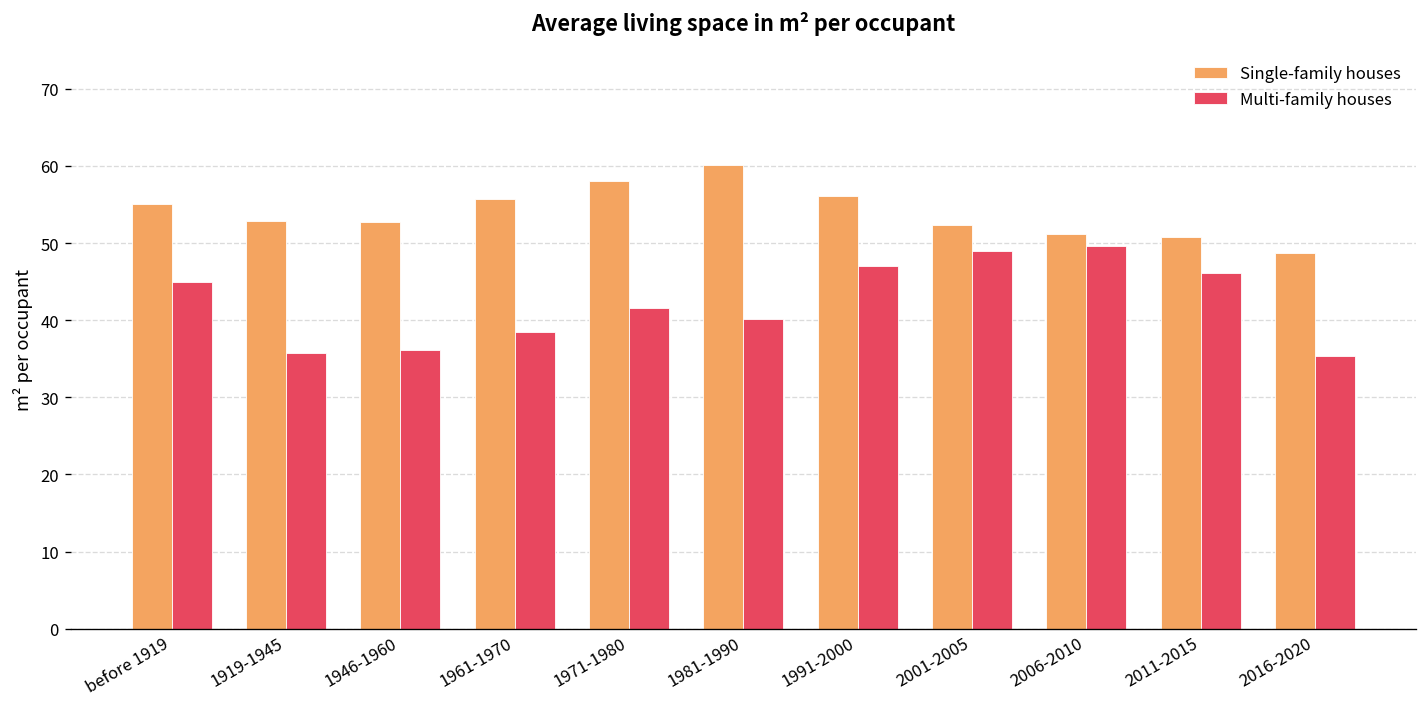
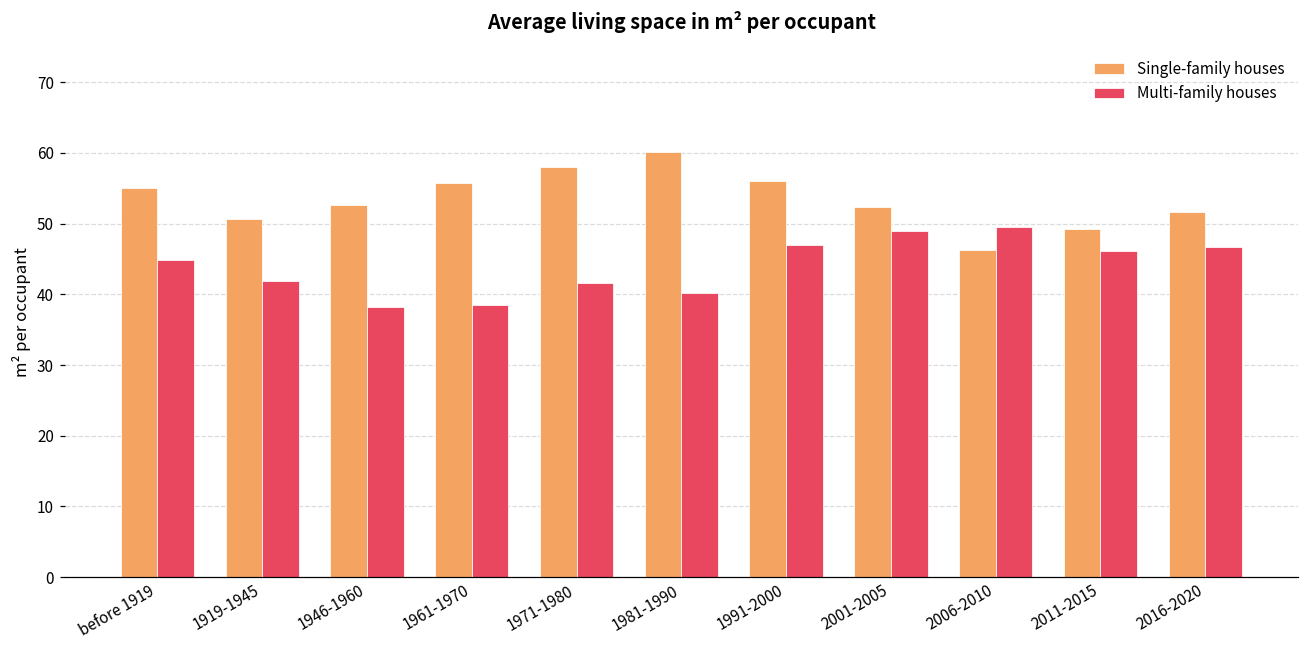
Single-family houses, 1919-1945: 53 -> 51
Multi-family houses, 1919-1945: 36 -> 42
Multi-family houses, 1946-1960: 36 -> 38
Single-family houses, 2006-2010: 51 -> 46
Single-family houses, 2011-2015: 51 -> 49
Single-family houses, 2016-2020: 49 -> 52
Multi-family houses, 2016-2020: 35 -> 47
